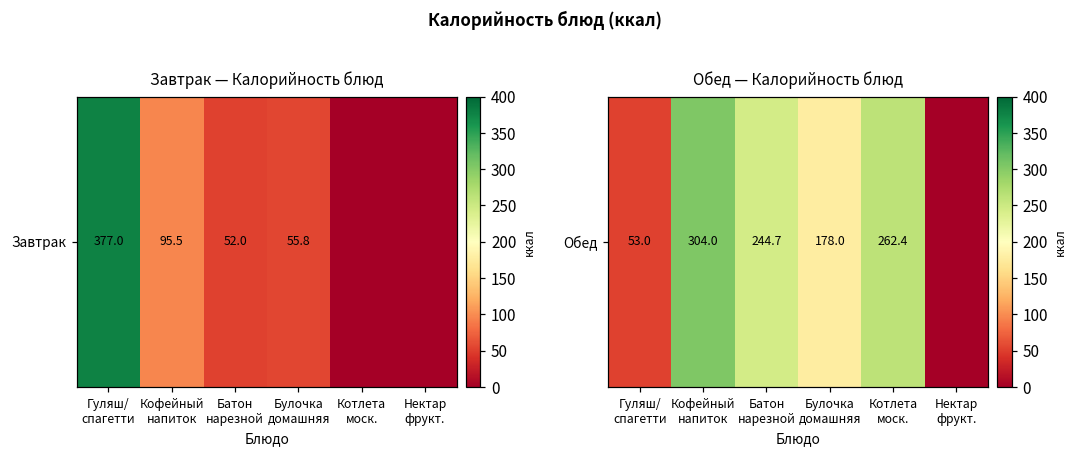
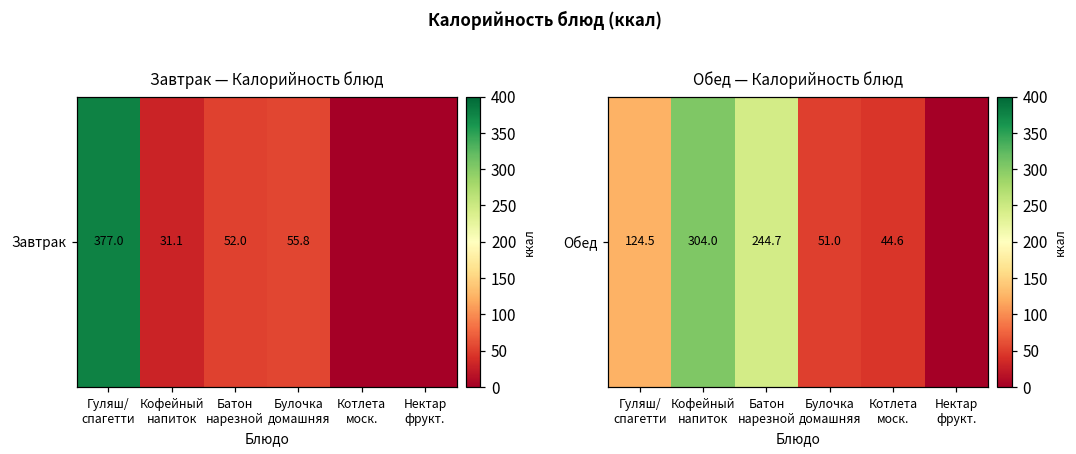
Завтрак — Калорийность блюд, Завтрак, Кофейный напиток: 95.5 -> 31.1
Обед — Калорийность блюд, Обед, Гуляш/ спагетти: 53.0 -> 124.5
Обед — Калорийность блюд, Обед, Булочка домашняя: 178.0 -> 51.0
Обед — Калорийность блюд, Обед, Котлета моск.: 262.4 -> 44.6
